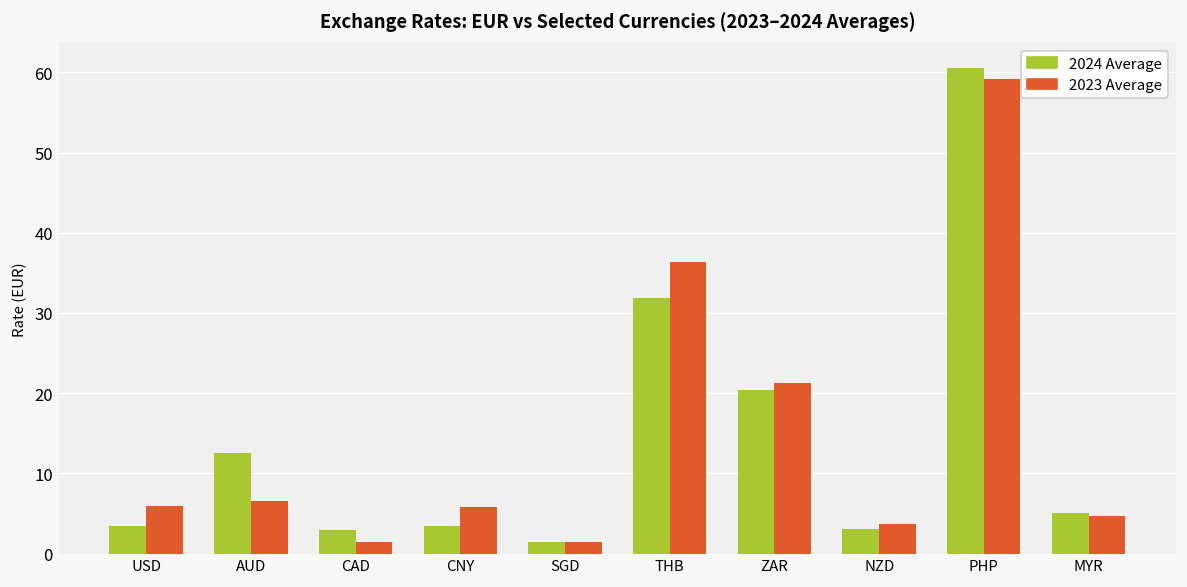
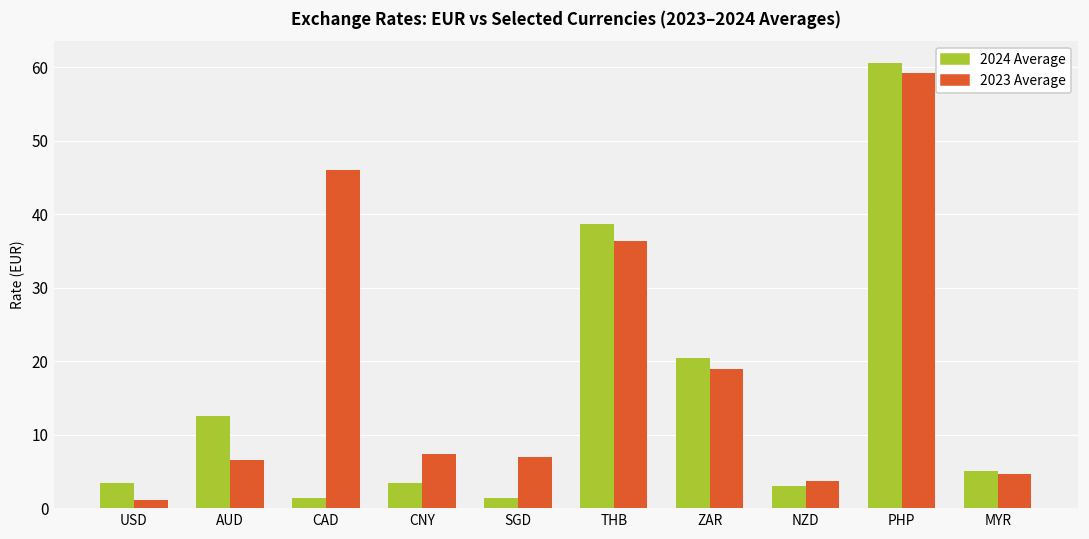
2023 Average, USD: 6 -> 1
2024 Average, CAD: 3 -> 1
2023 Average, CAD: 1 -> 46
2023 Average, CNY: 6 -> 7
2023 Average, SGD: 1 -> 7
2024 Average, THB: 32 -> 39
2023 Average, ZAR: 21 -> 19
